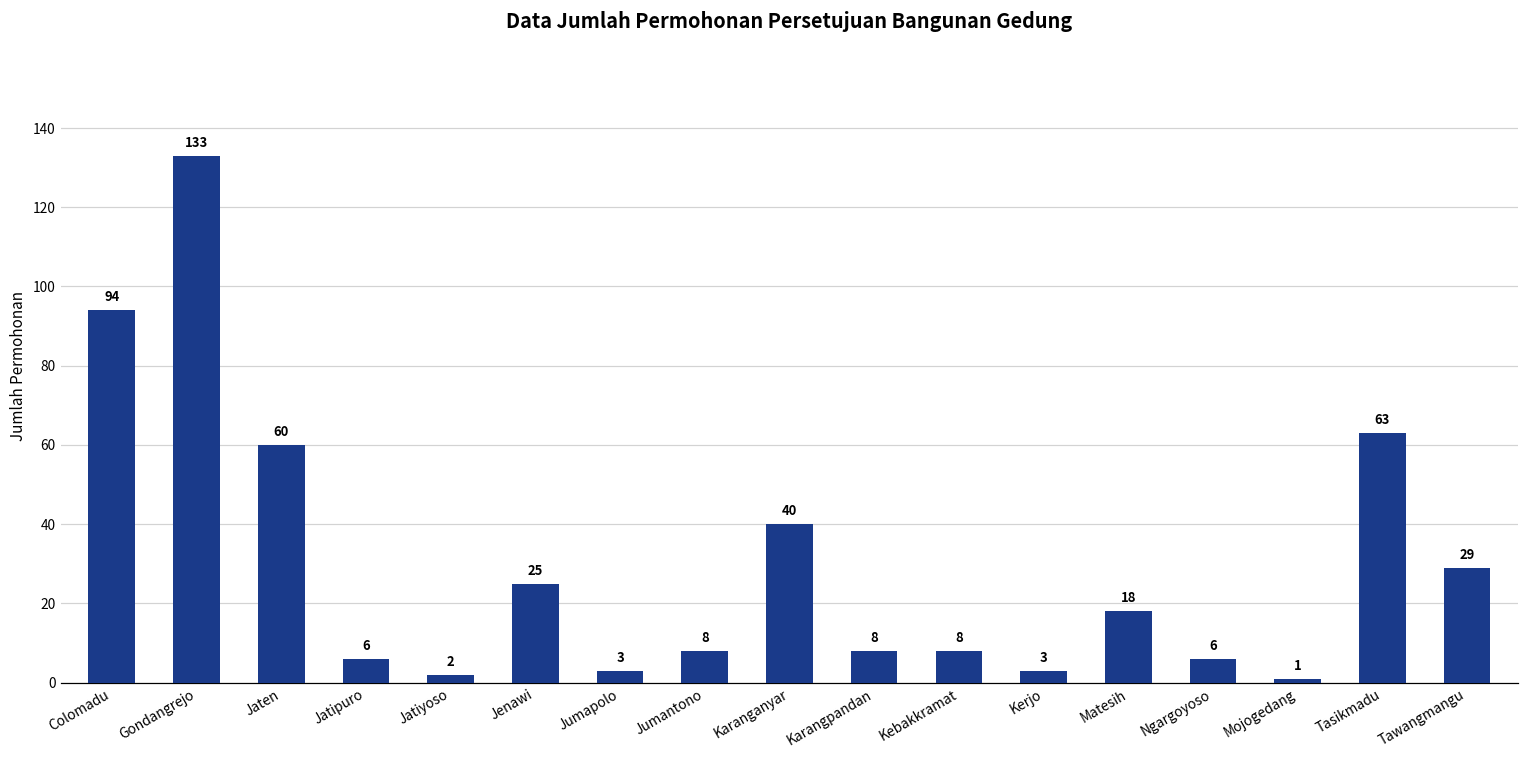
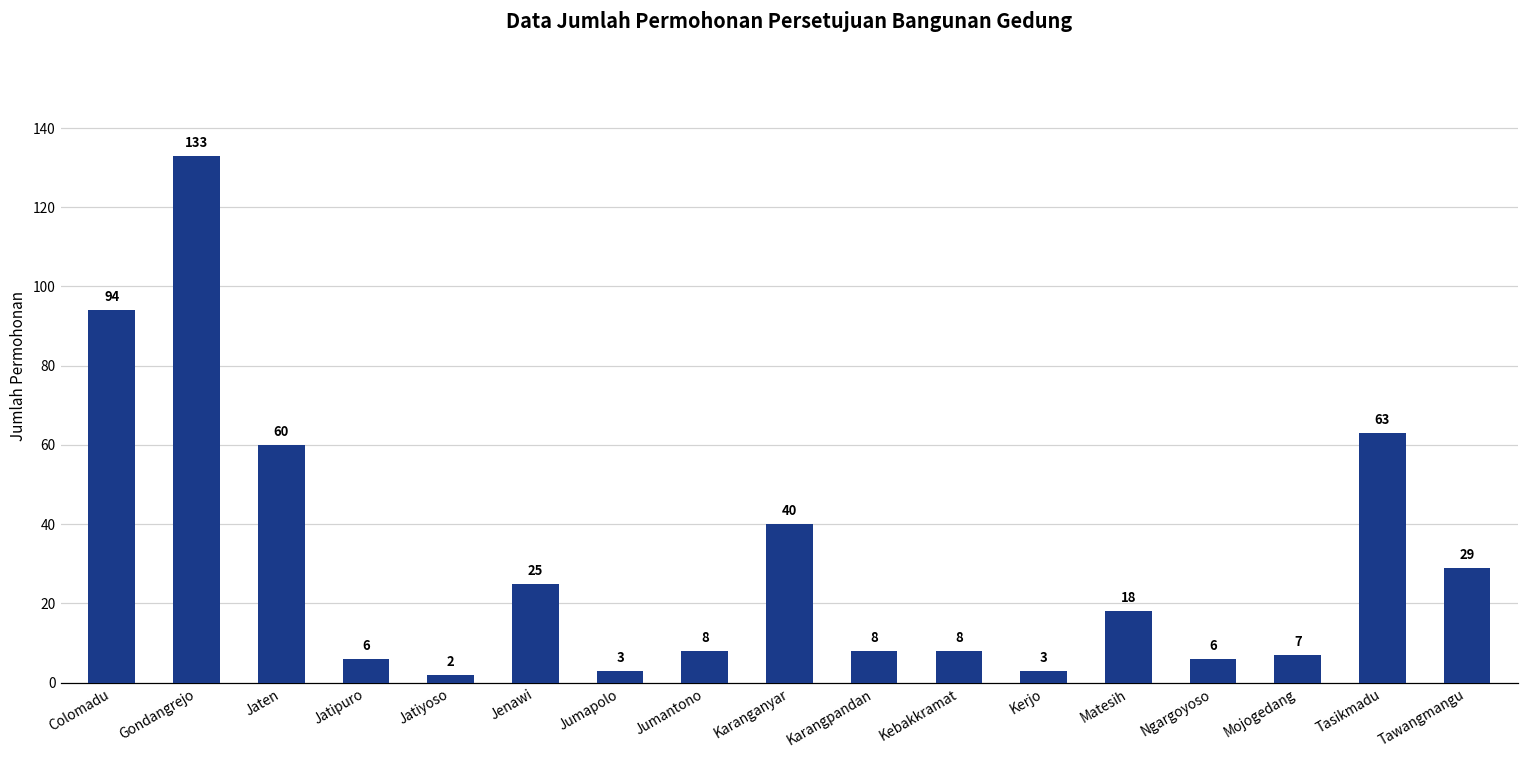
Mojogedang: 1 -> 7
